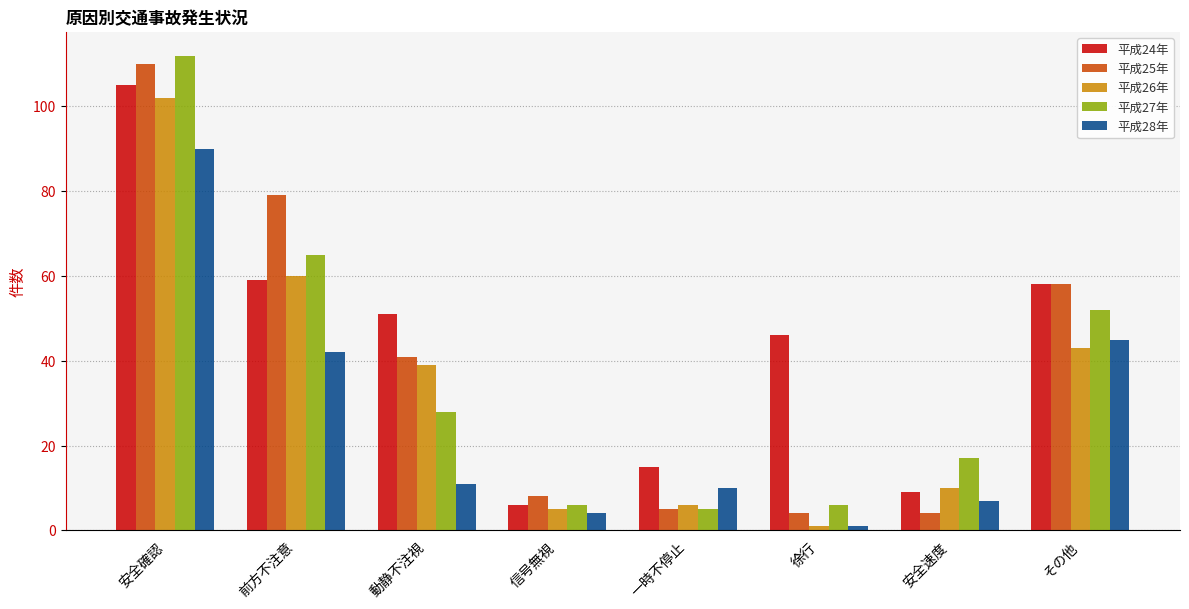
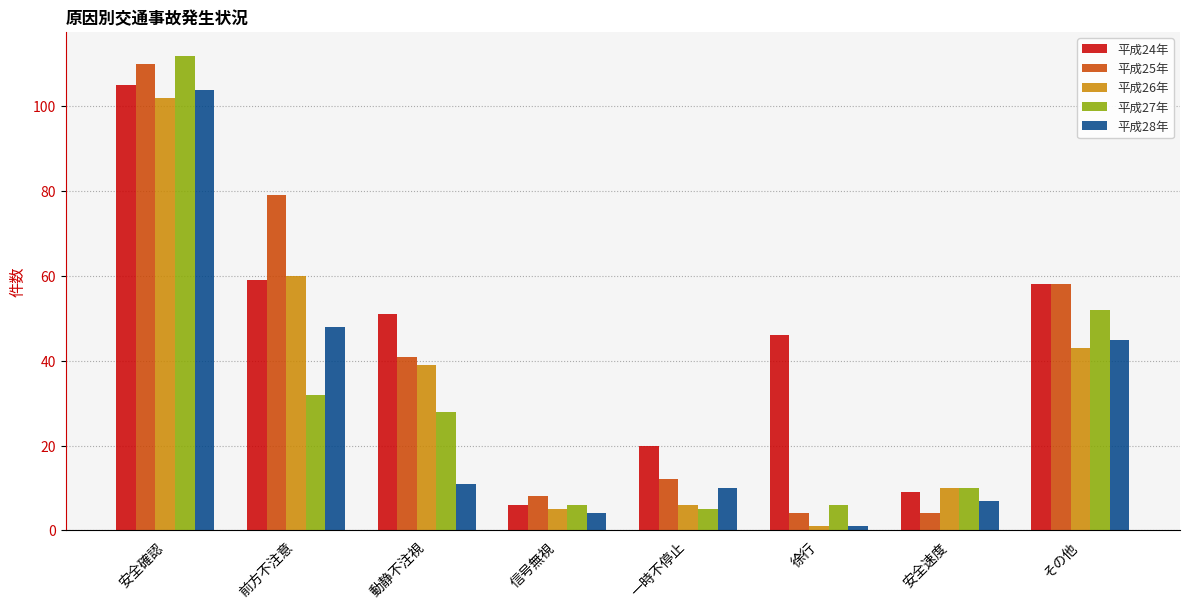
平成28年, 安全確認: 90 -> 104
平成27年, 前方不注意: 65 -> 32
平成28年, 前方不注意: 42 -> 48
平成24年, 一時不停止: 15 -> 20
平成25年, 一時不停止: 5 -> 12
平成27年, 安全速度: 17 -> 10
